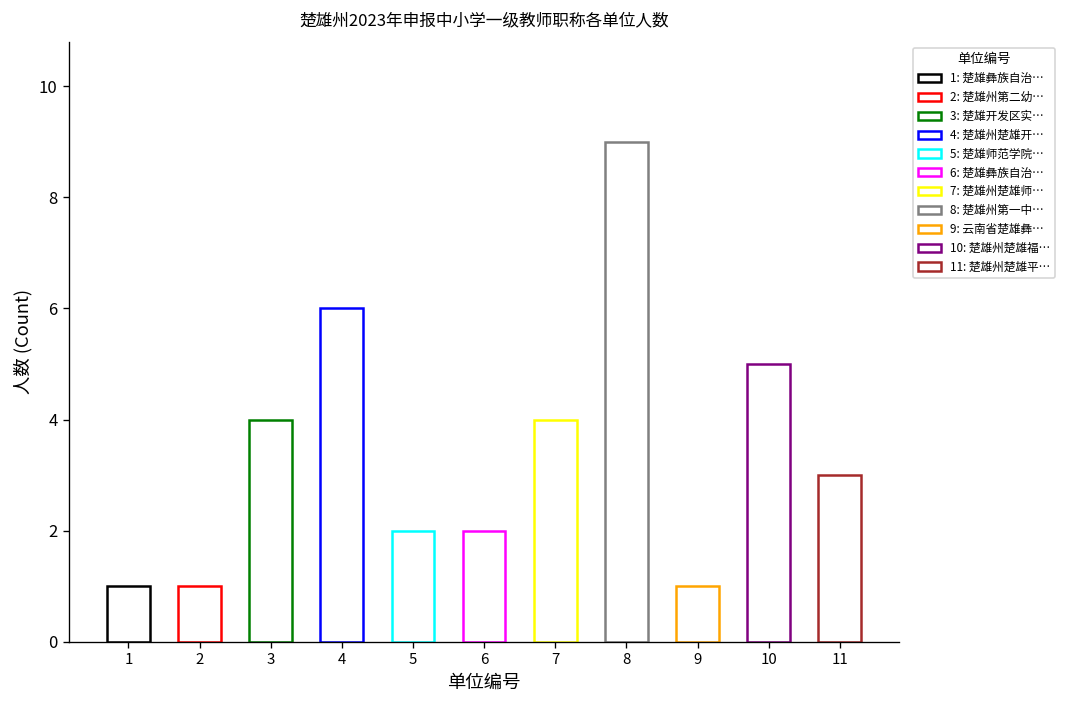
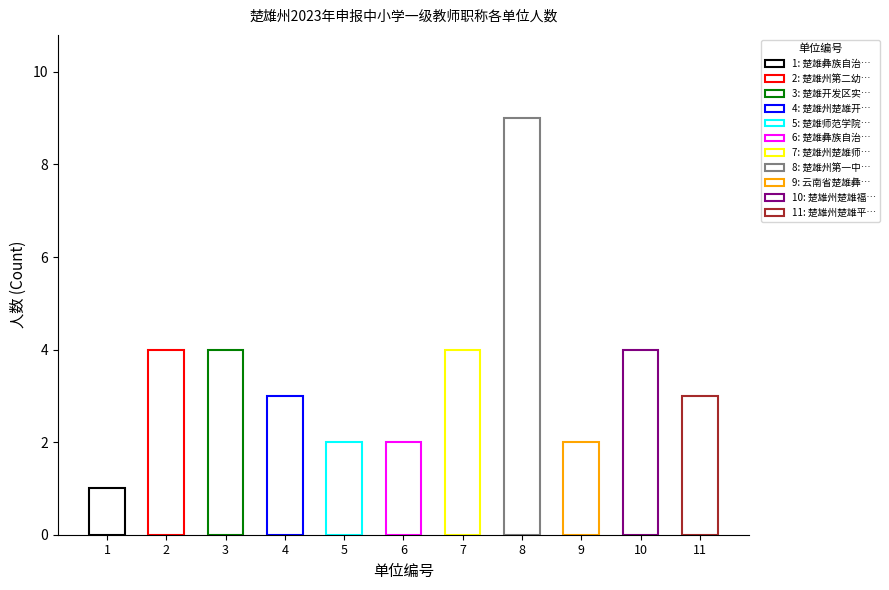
2: 1 -> 4
4: 6 -> 3
9: 1 -> 2
10: 5 -> 4
